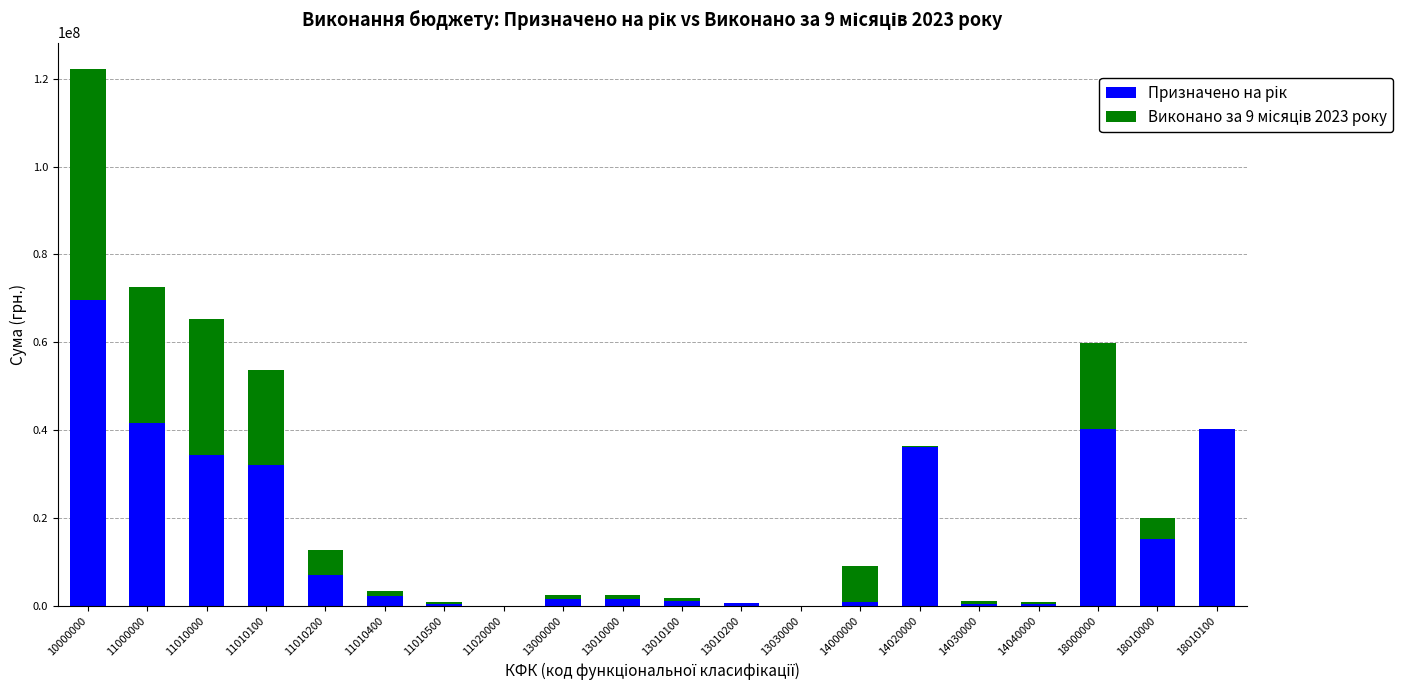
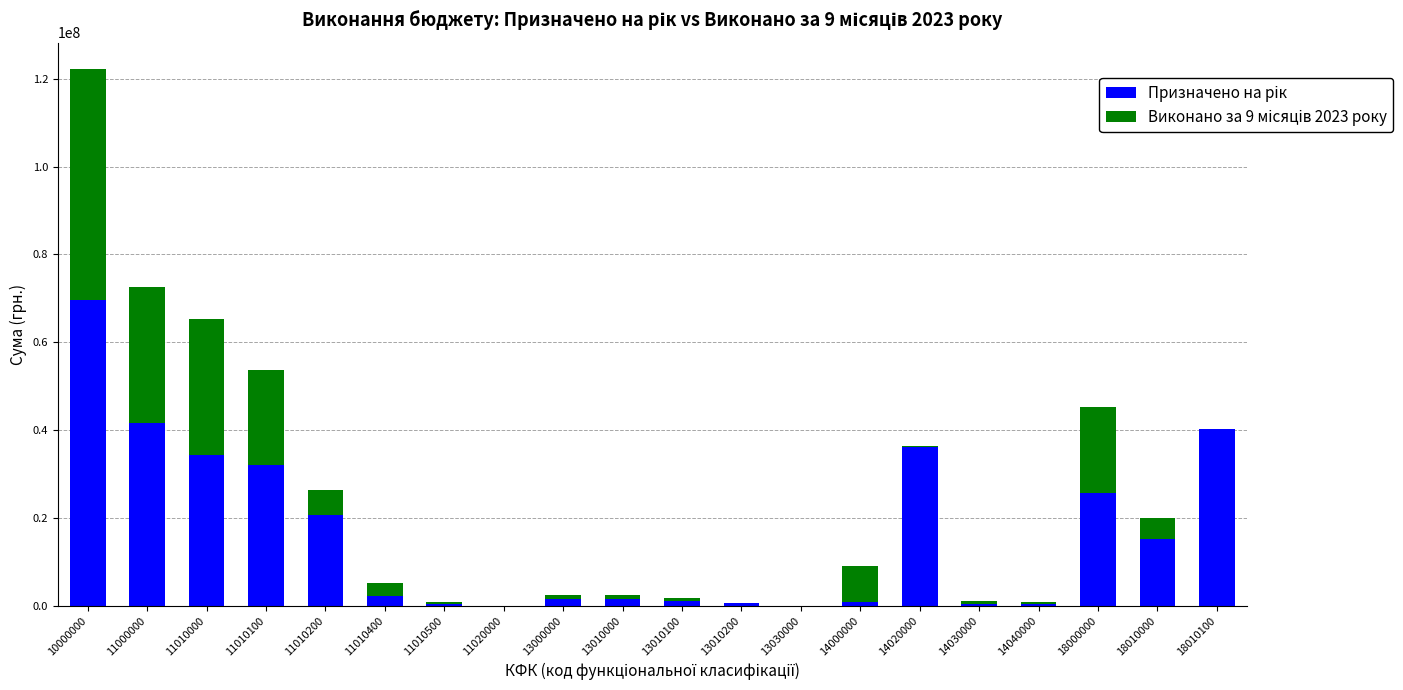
Призначено на рік, 11010200: 7000000 -> 21000000
Виконано за 9 місяців 2023 року, 11010400: 1000000 -> 3000000
Призначено на рік, 18000000: 40000000 -> 26000000
